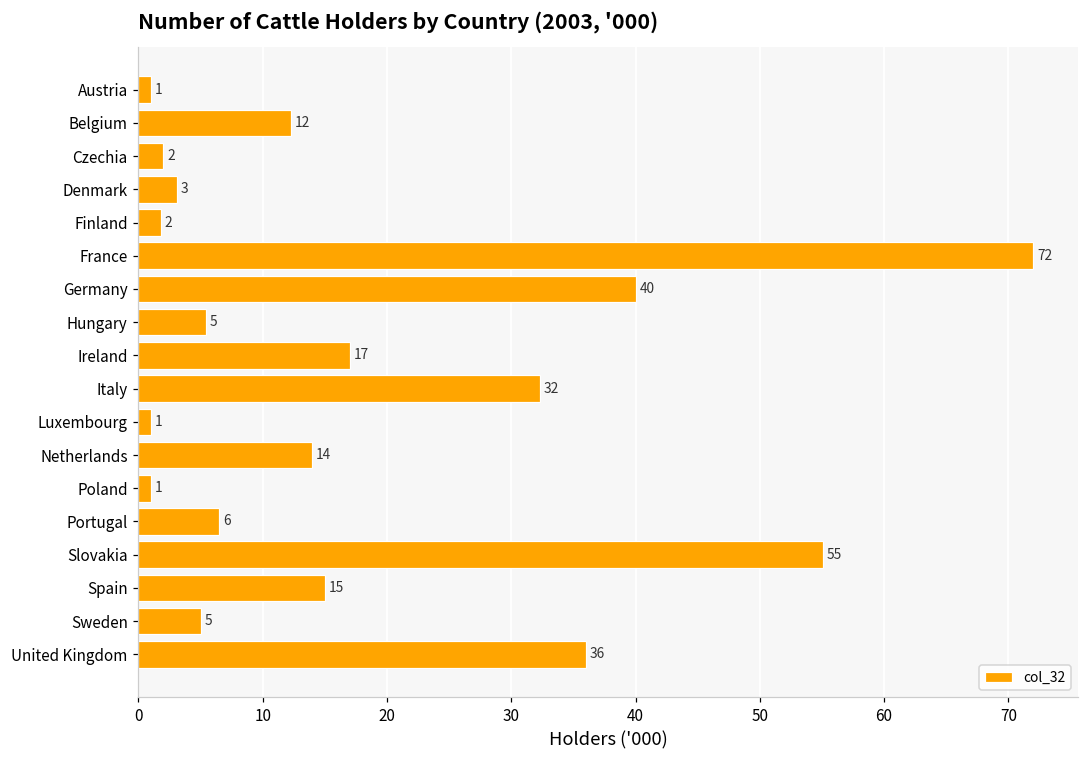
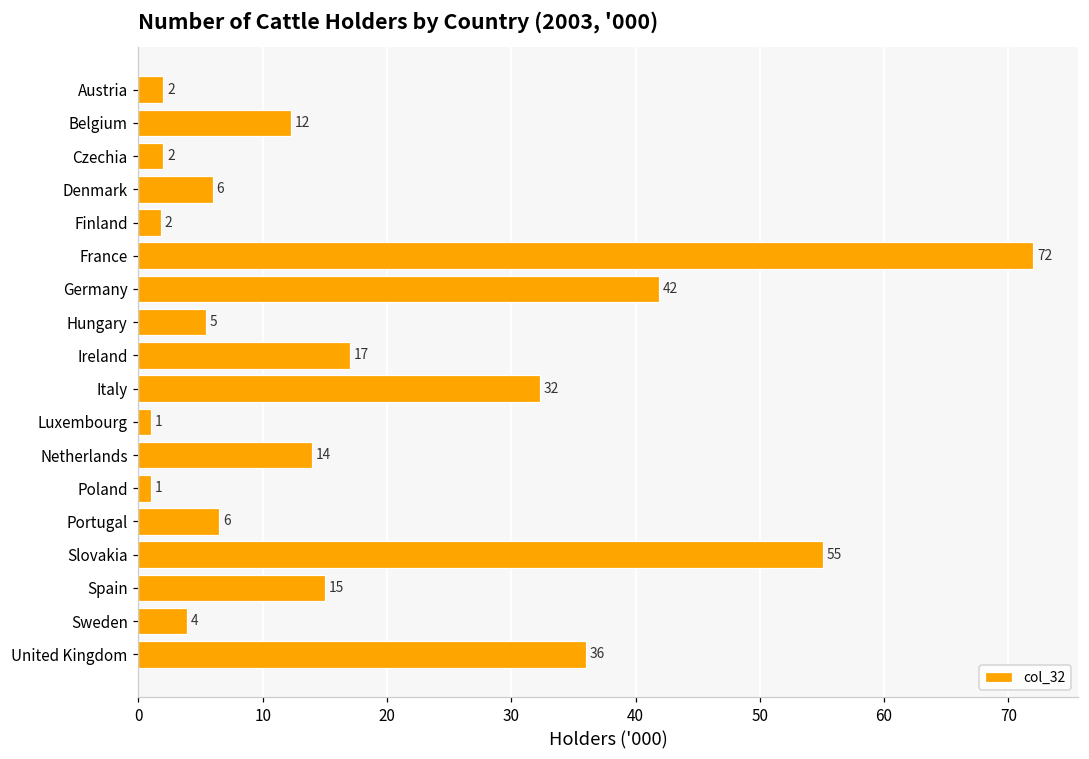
Austria: 1 -> 2
Denmark: 3 -> 6
Germany: 40 -> 42
Sweden: 5 -> 4
